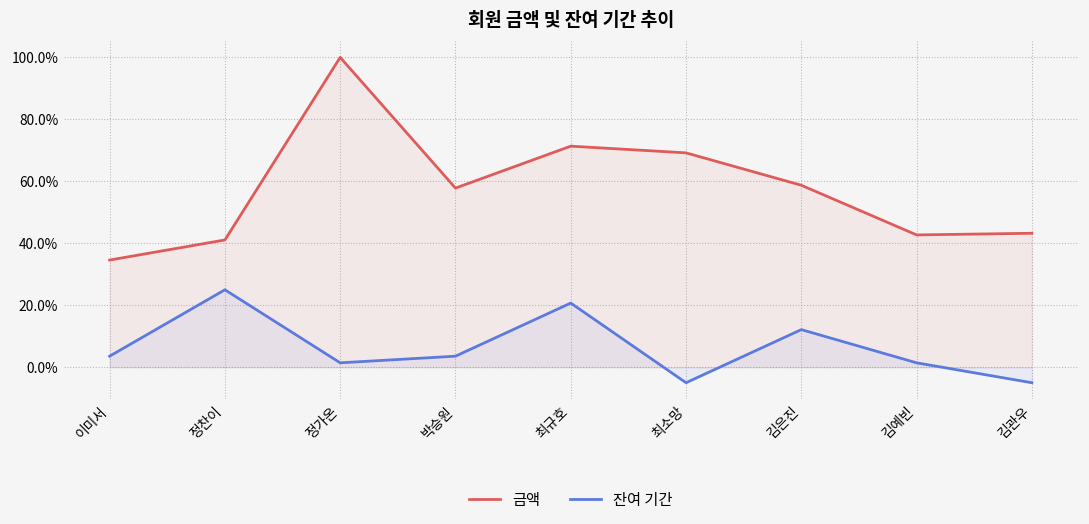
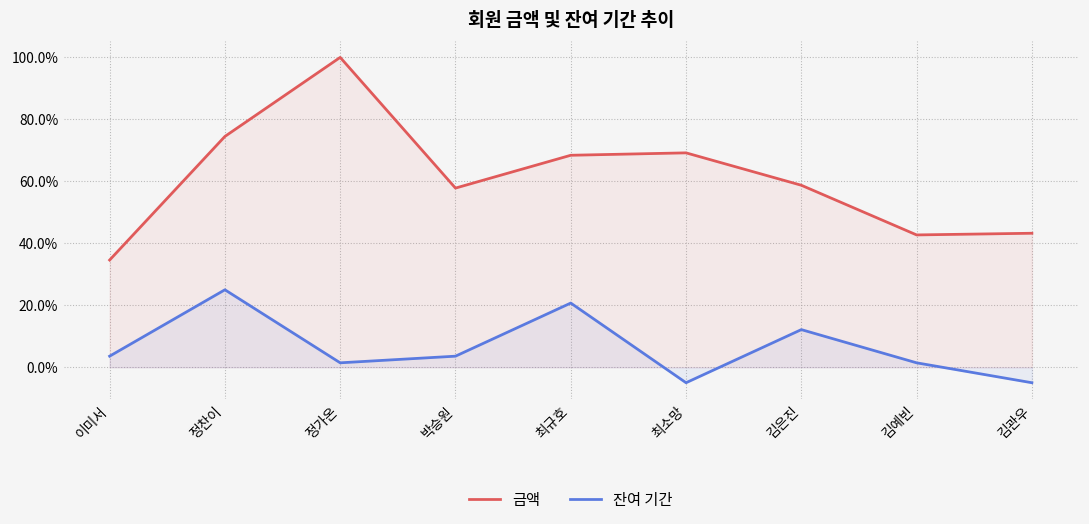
금액, 정찬이: 41% -> 74%
금액, 최규호: 71% -> 68%
